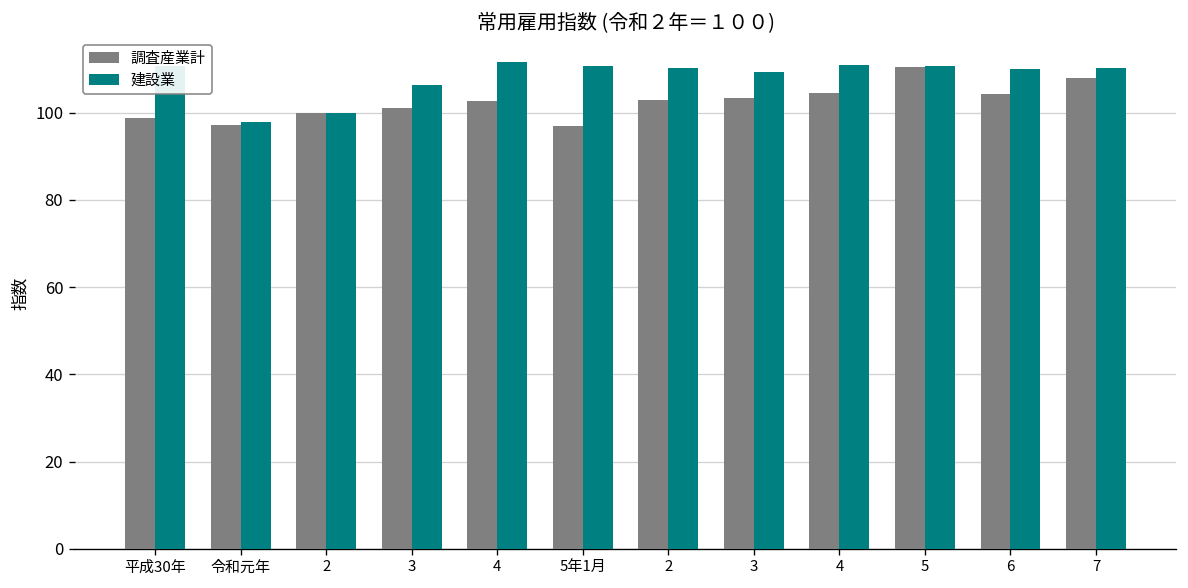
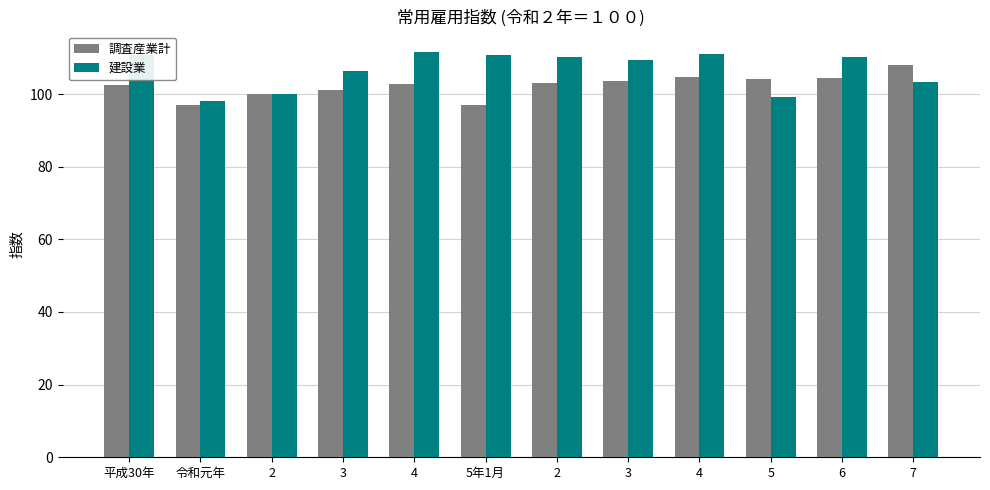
調査産業計, 平成30年: 99 -> 102
調査産業計, 5: 111 -> 104
建設業, 5: 111 -> 99
建設業, 7: 110 -> 103
